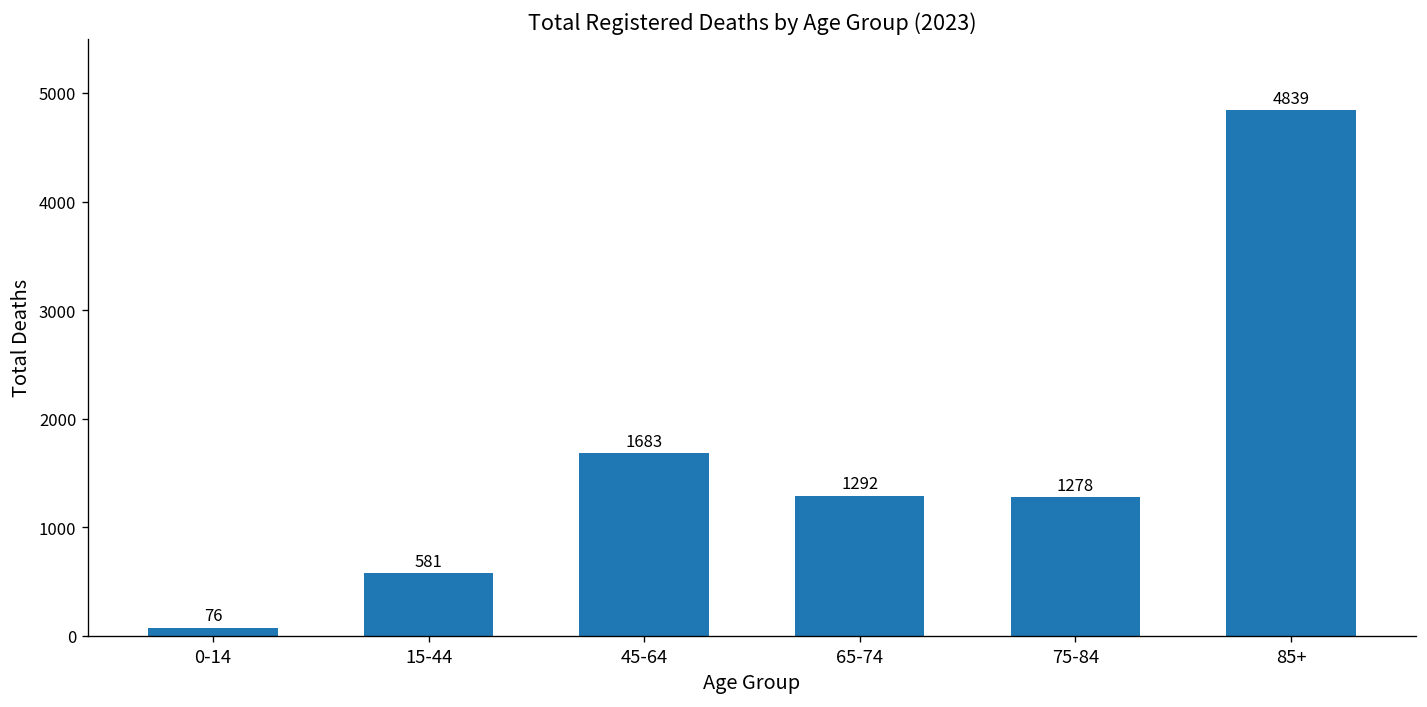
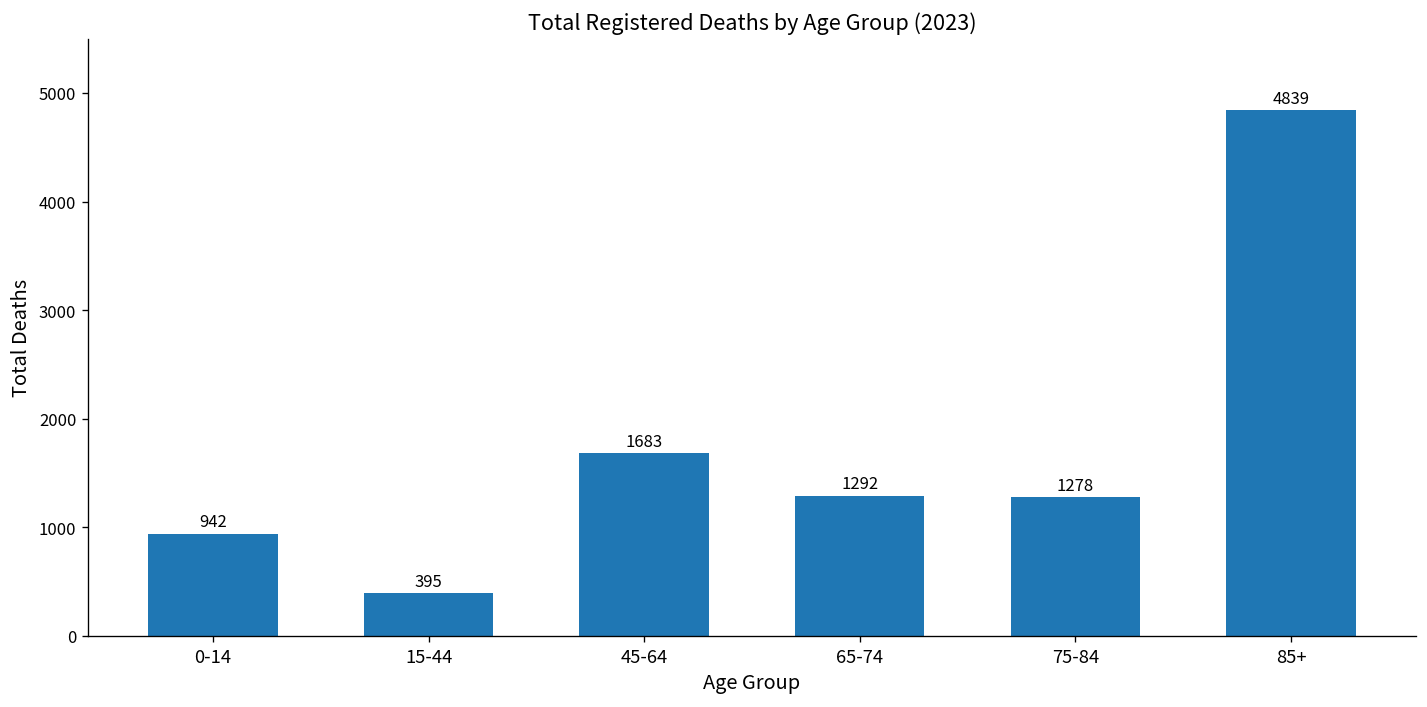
0-14: 76 -> 942
15-44: 581 -> 395
